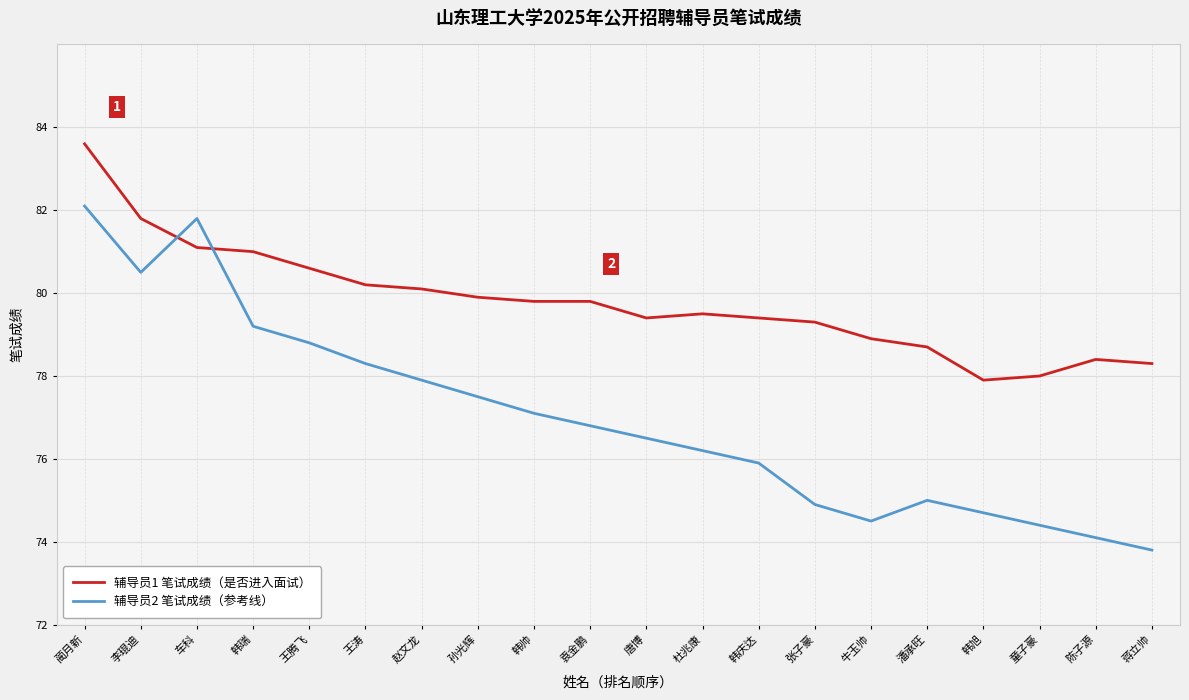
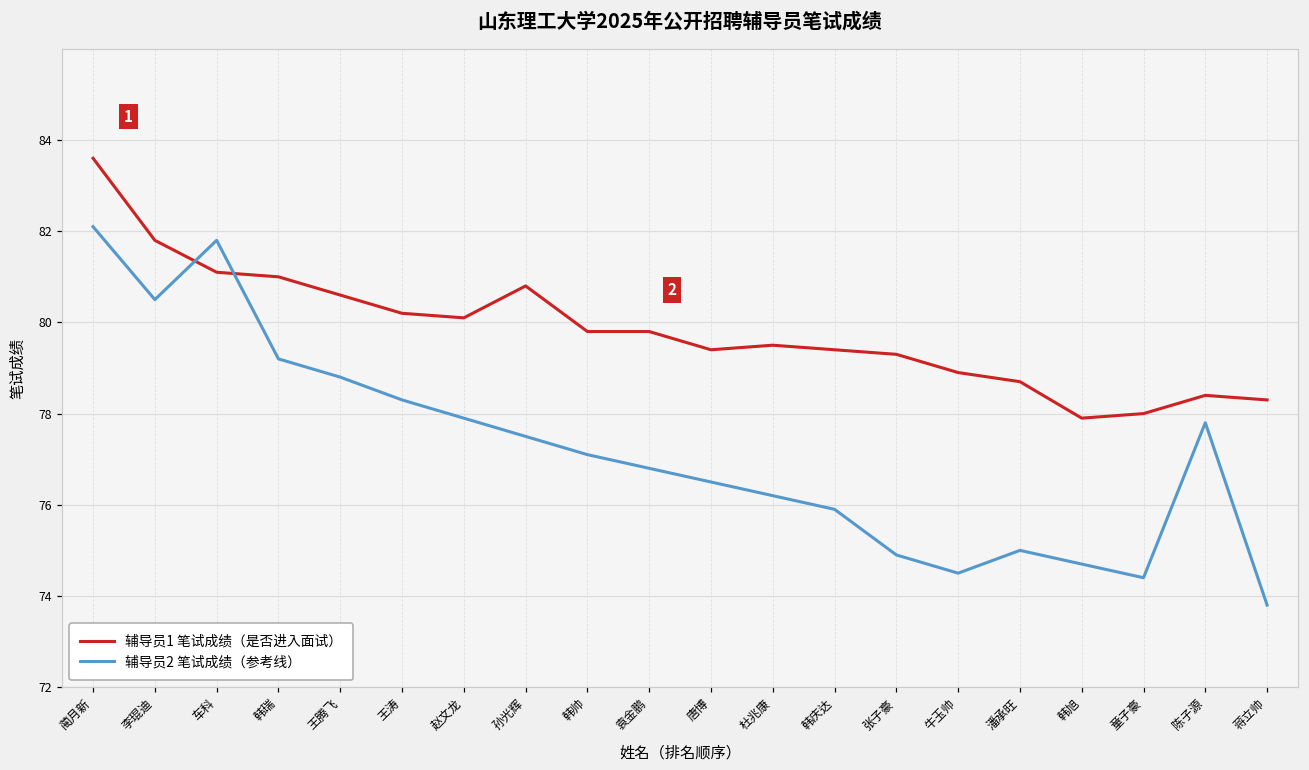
辅导员1 笔试成绩（是否进入面试）, 孙光辉: 79.9 -> 80.8
辅导员2 笔试成绩（参考线）, 陈子源: 74.1 -> 77.8
